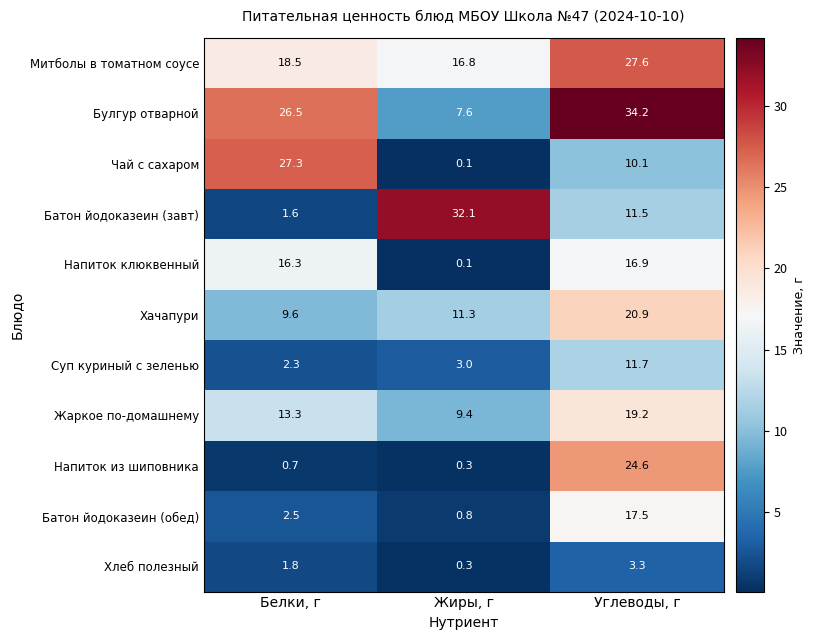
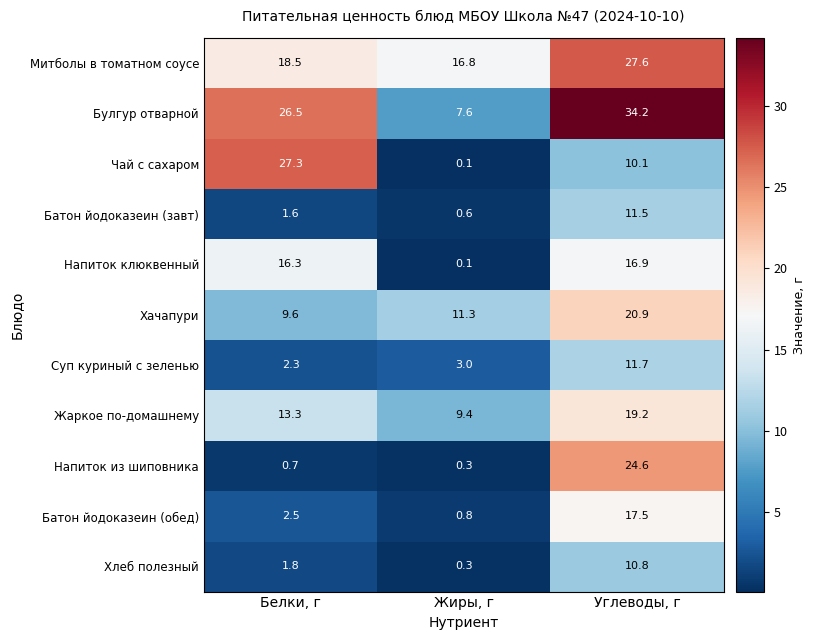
Батон йодоказеин (завт), Жиры, г: 32.1 -> 0.6
Хлеб полезный, Углеводы, г: 3.3 -> 10.8
